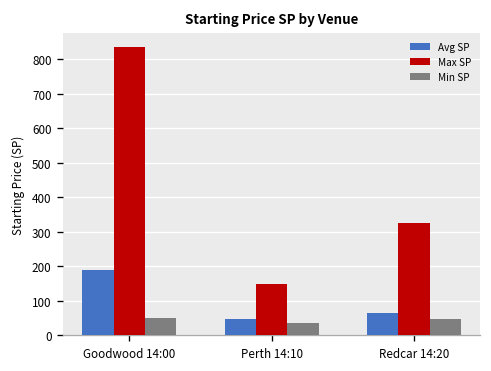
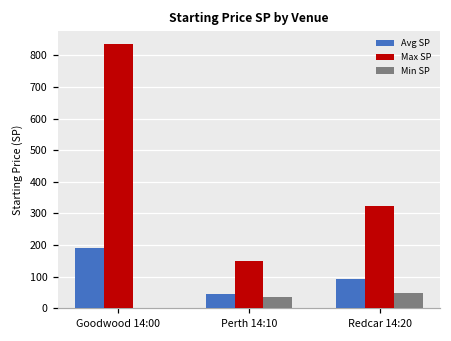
Min SP, Goodwood 14:00: 50 -> 0
Avg SP, Redcar 14:20: 60 -> 90
